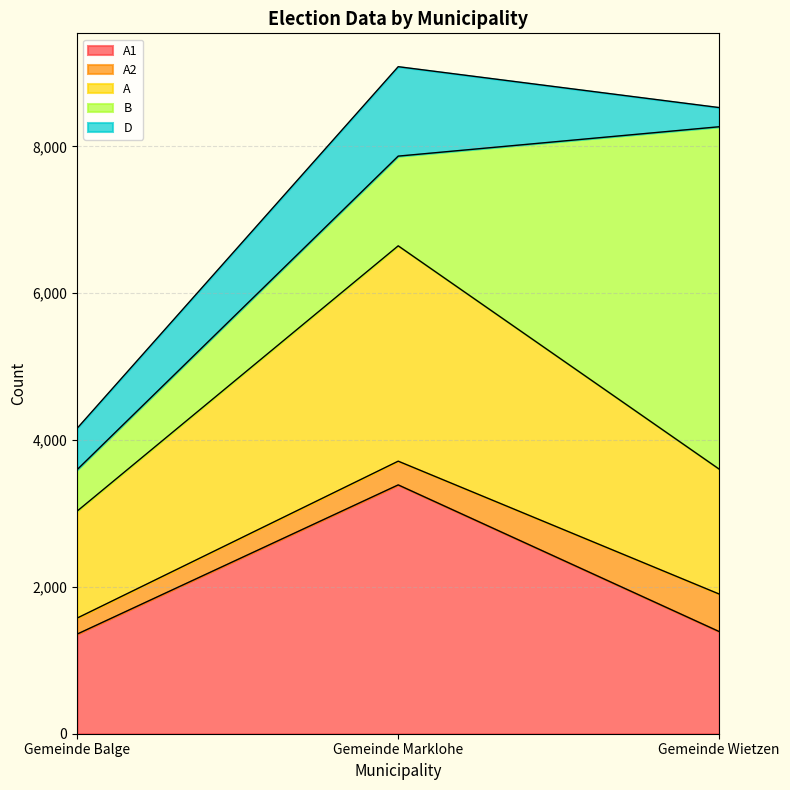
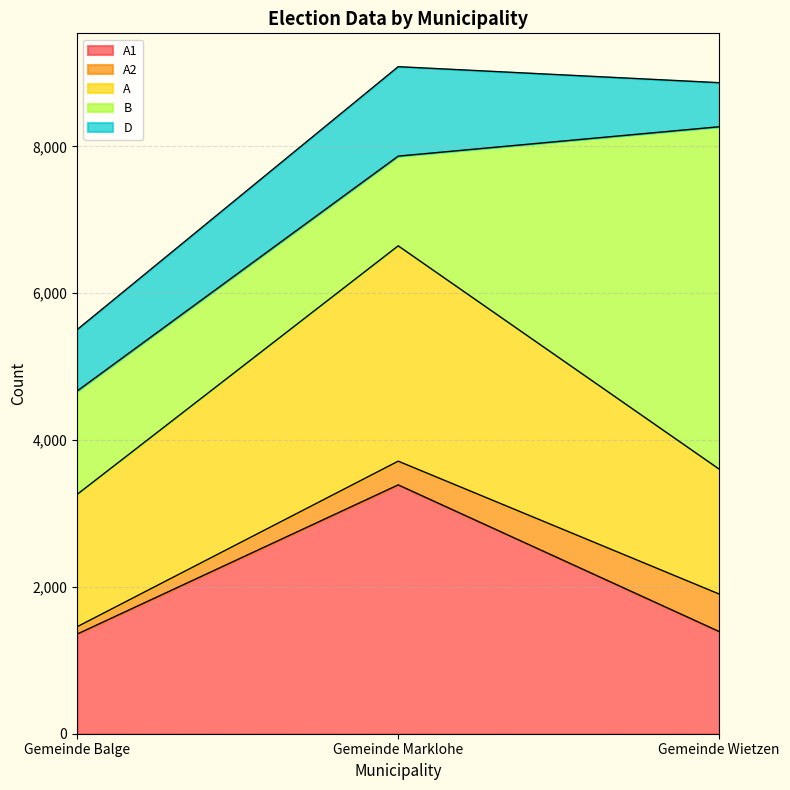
A2, Gemeinde Balge: 200 -> 100
A, Gemeinde Balge: 1,500 -> 1,800
B, Gemeinde Balge: 600 -> 1,400
D, Gemeinde Balge: 600 -> 800
D, Gemeinde Wietzen: 300 -> 600
